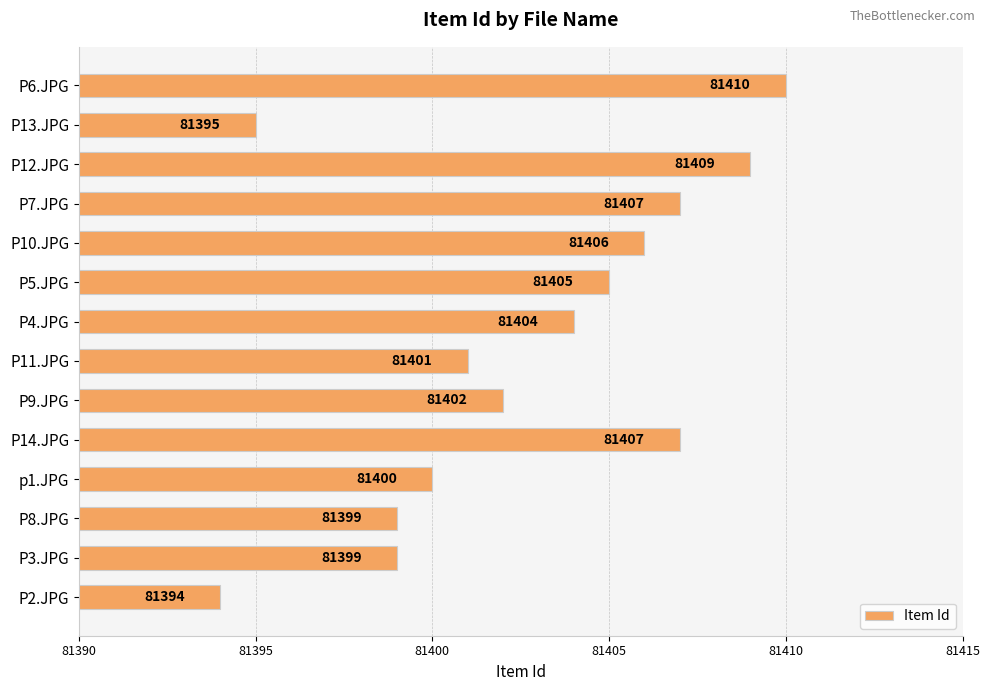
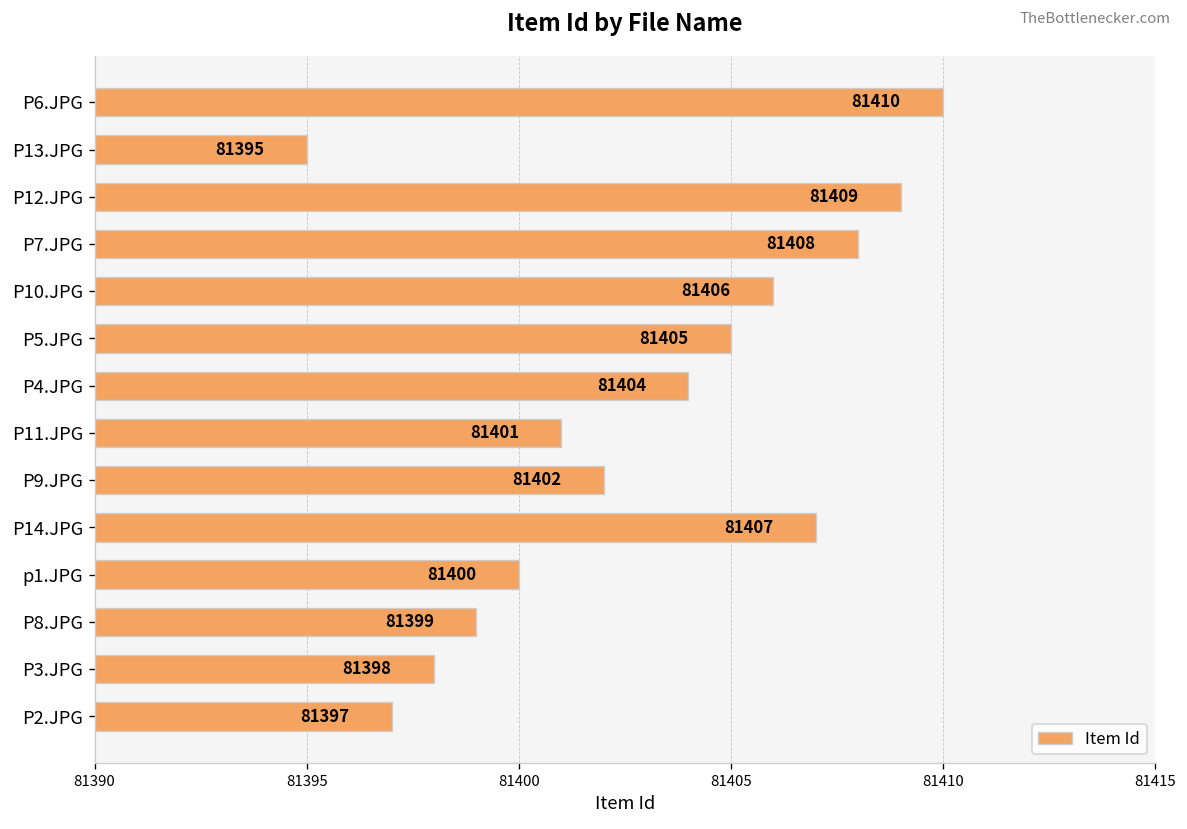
P7.JPG: 81407 -> 81408
P3.JPG: 81399 -> 81398
P2.JPG: 81394 -> 81397
